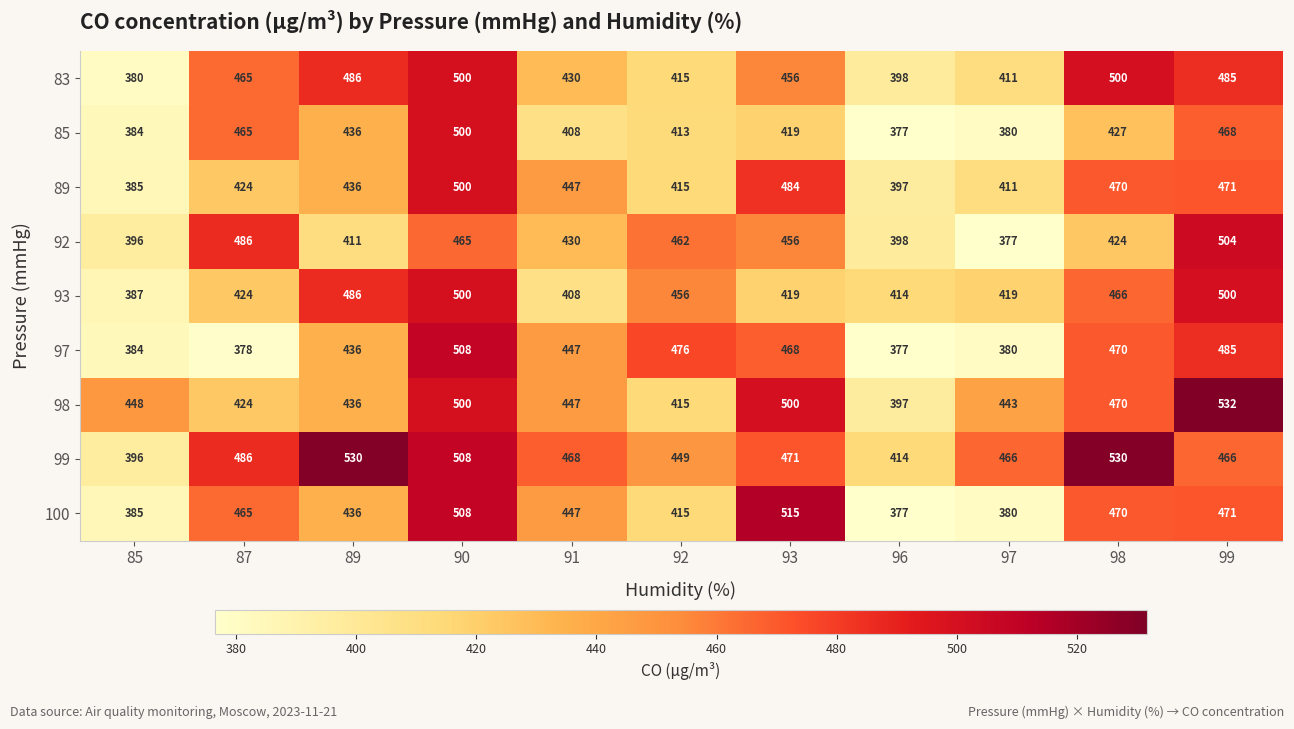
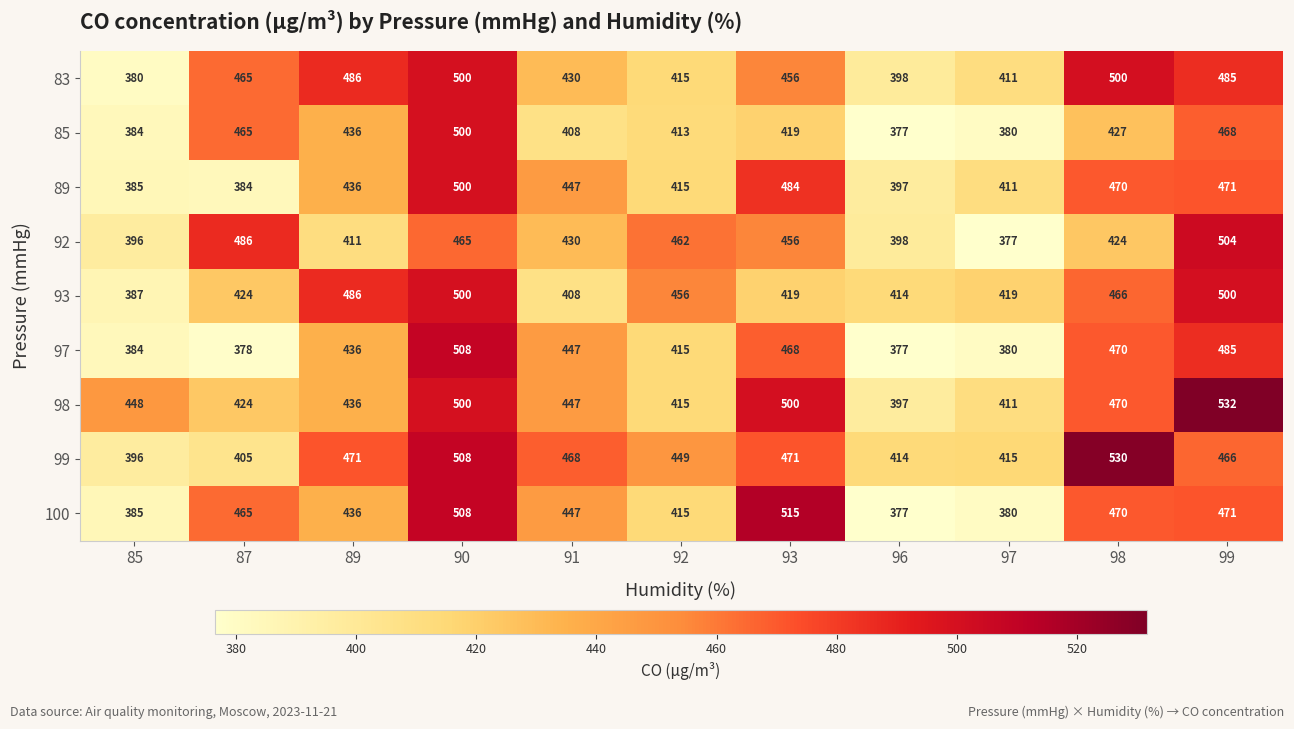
89, 87: 424 -> 384
97, 92: 476 -> 415
98, 97: 443 -> 411
99, 87: 486 -> 405
99, 89: 530 -> 471
99, 97: 466 -> 415
